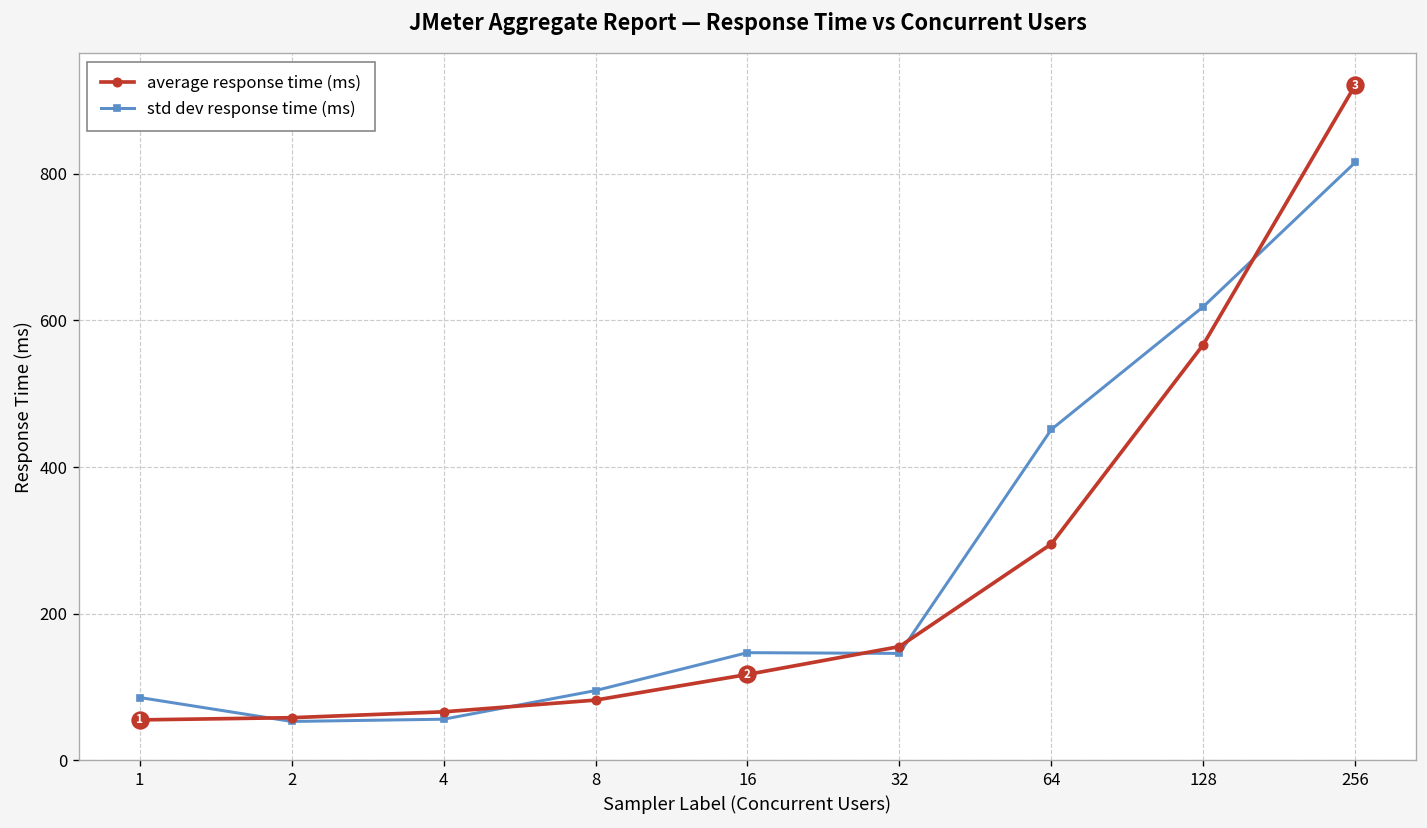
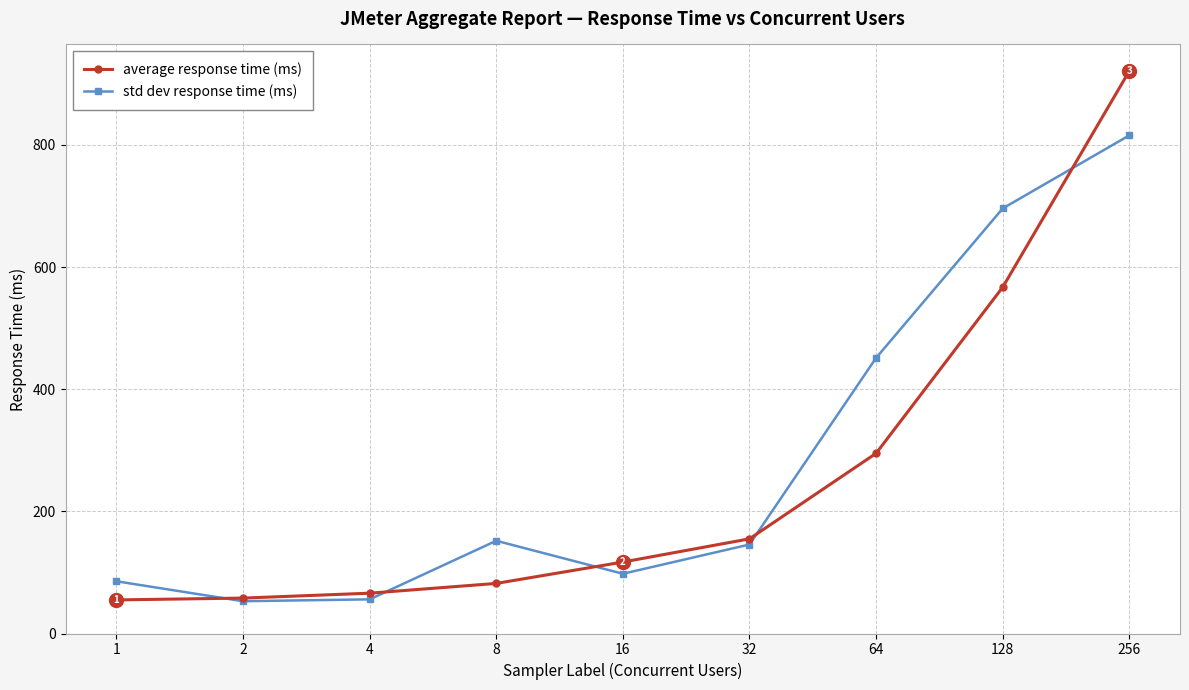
std dev response time (ms), 8: 100 -> 150
std dev response time (ms), 16: 150 -> 100
std dev response time (ms), 128: 620 -> 700
